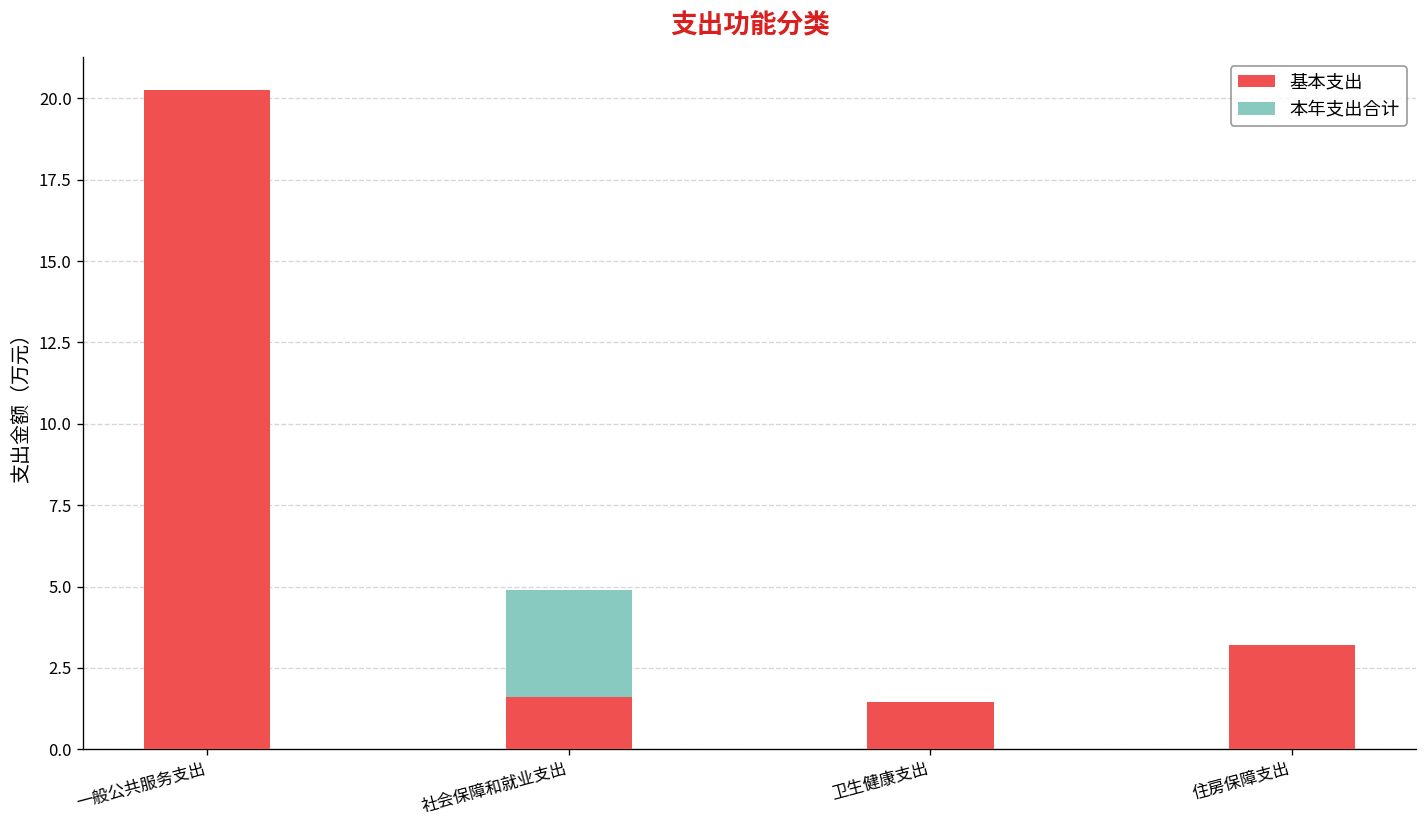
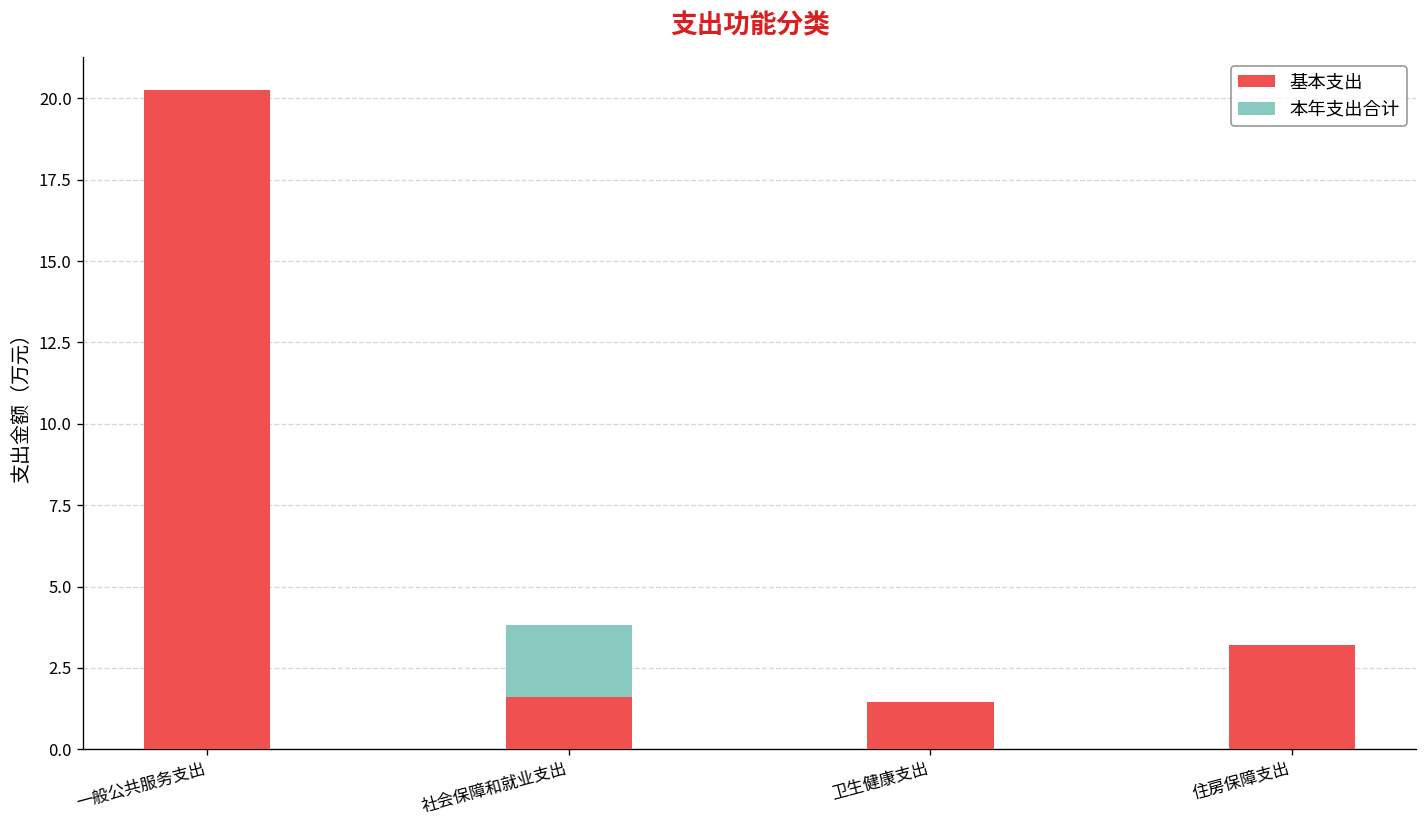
本年支出合计, 社会保障和就业支出: 4.9 -> 3.8
